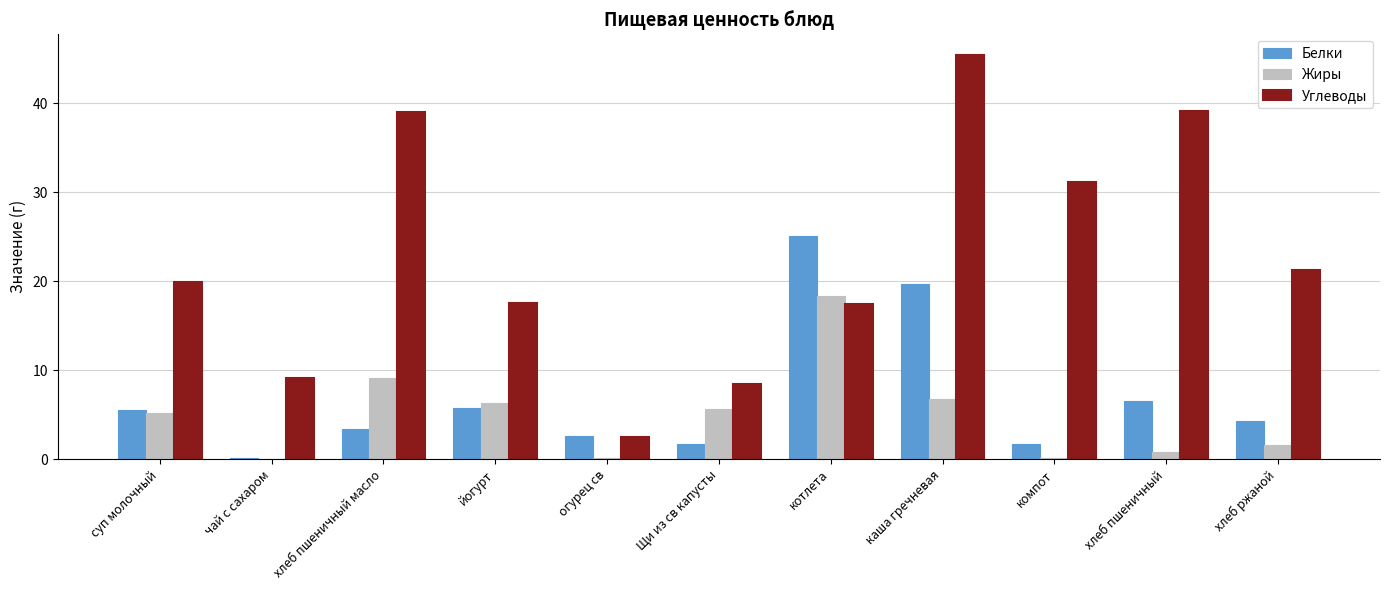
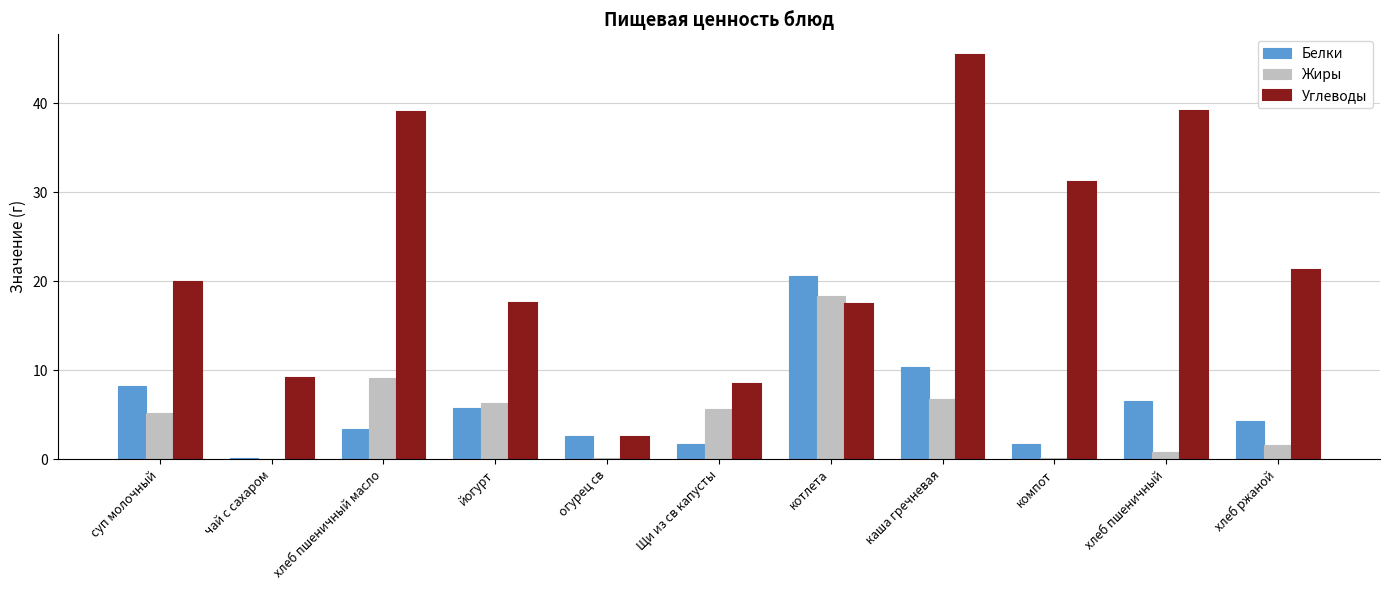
Белки, суп молочный: 6 -> 8
Белки, котлета: 25 -> 21
Белки, каша гречневая: 20 -> 10
